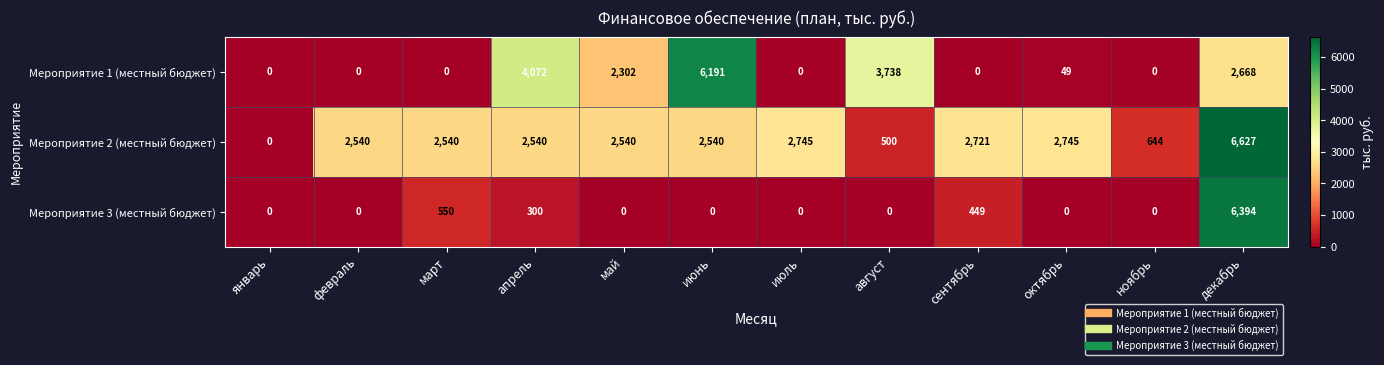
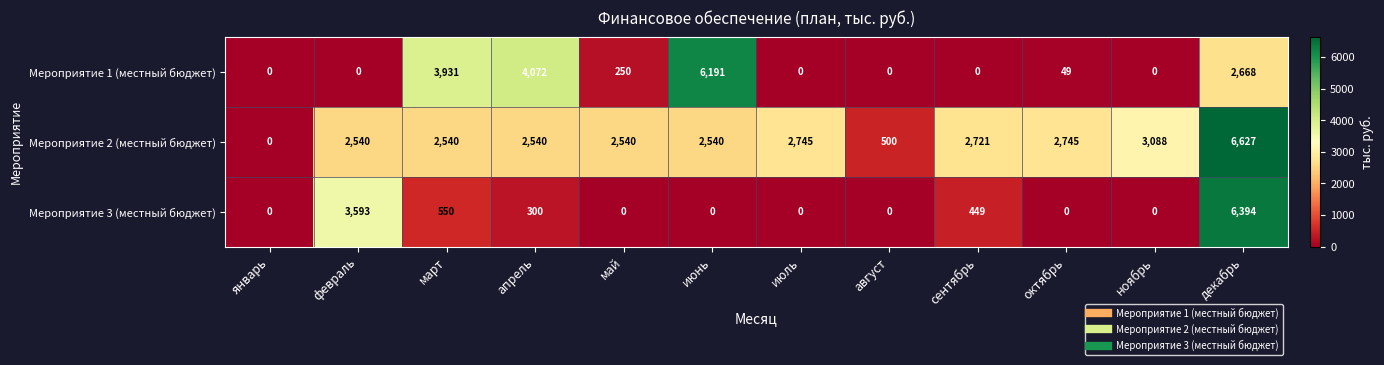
Мероприятие 1 (местный бюджет), март: 0 -> 3,931
Мероприятие 1 (местный бюджет), май: 2,302 -> 250
Мероприятие 1 (местный бюджет), август: 3,738 -> 0
Мероприятие 2 (местный бюджет), ноябрь: 644 -> 3,088
Мероприятие 3 (местный бюджет), февраль: 0 -> 3,593
